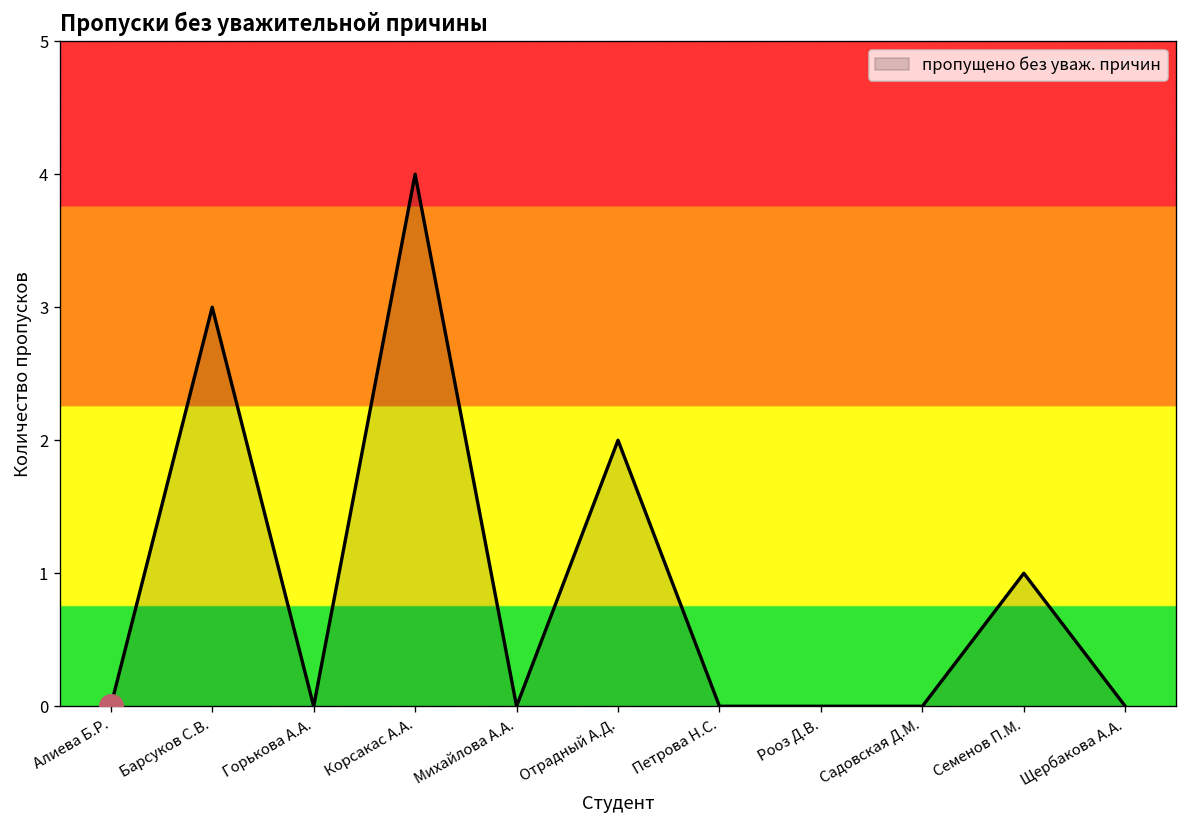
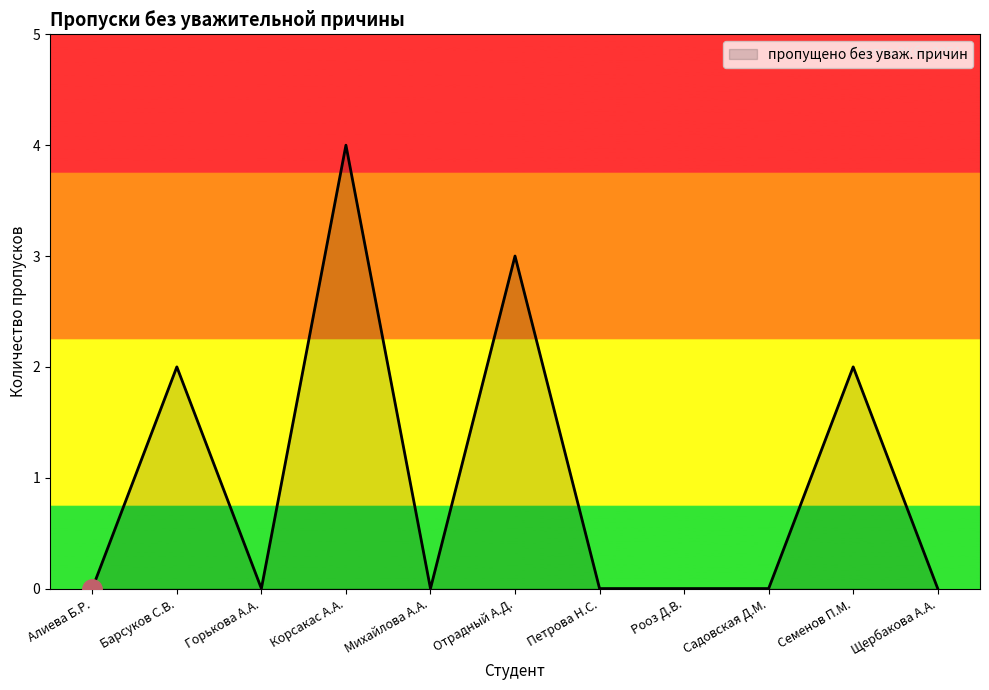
пропущено без уваж. причин, Барсуков С.В.: 3 -> 2
пропущено без уваж. причин, Отрадный А.Д.: 2 -> 3
пропущено без уваж. причин, Семенов П.М.: 1 -> 2
